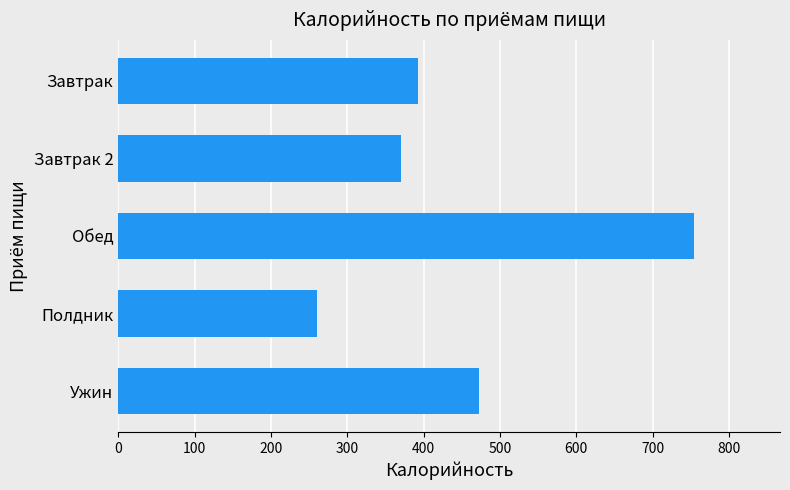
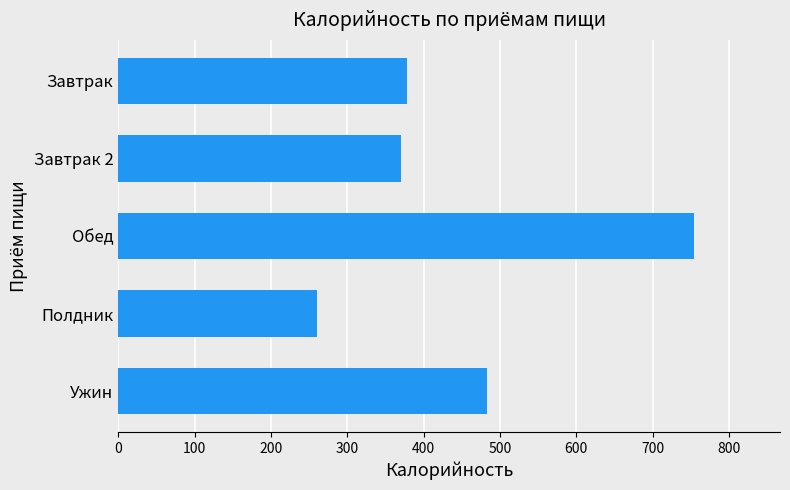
Завтрак: 390 -> 380
Ужин: 470 -> 480
